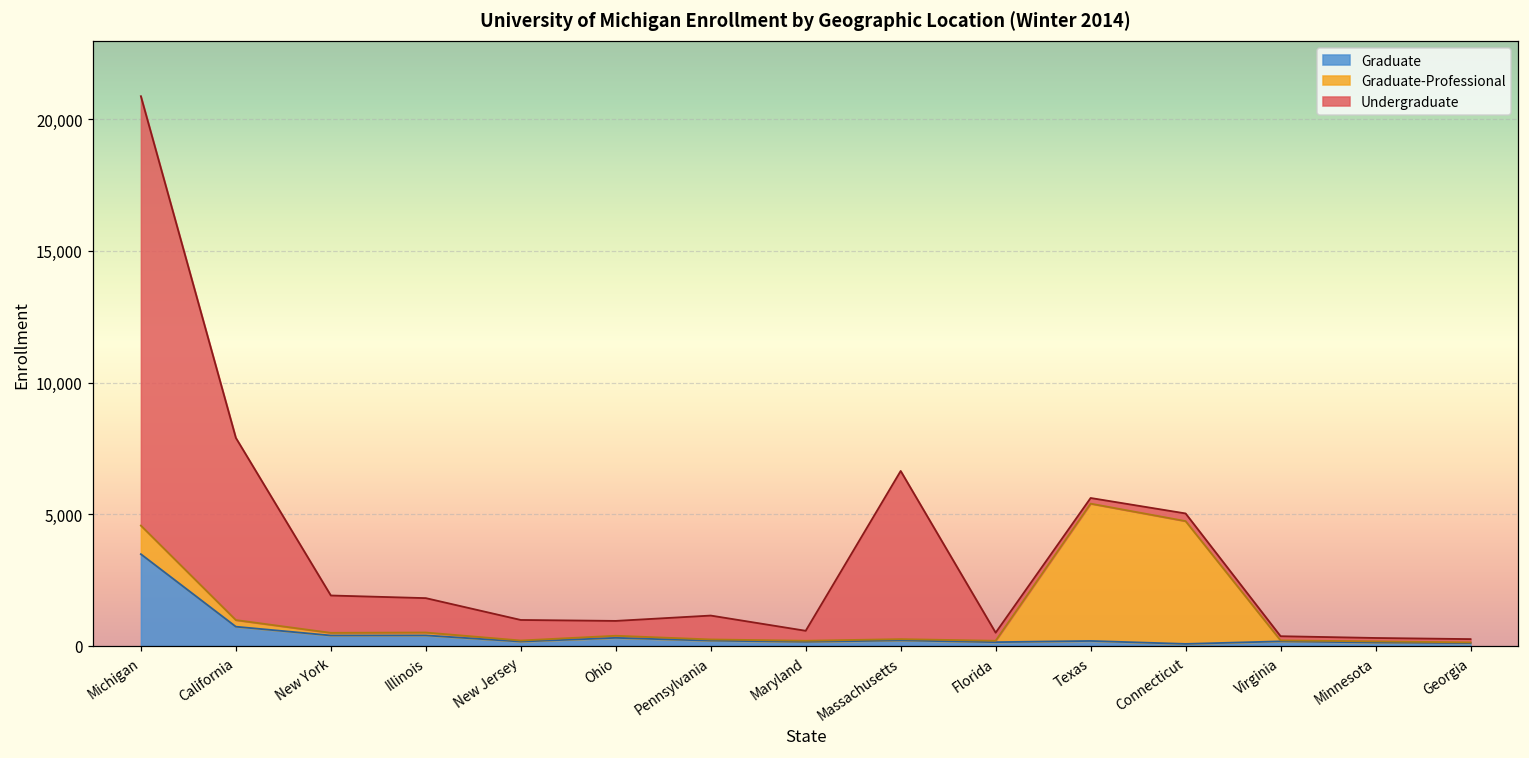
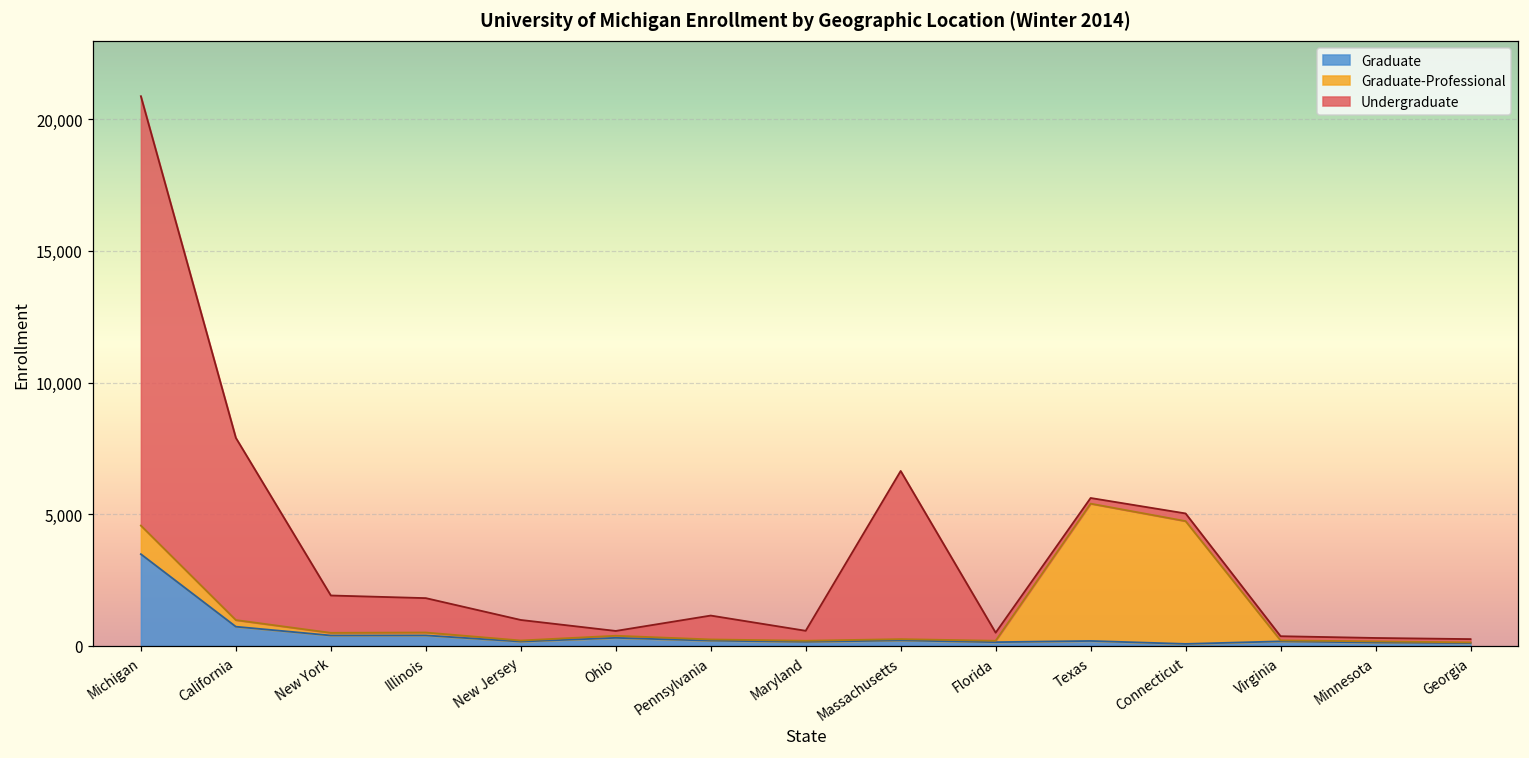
Undergraduate, Ohio: 600 -> 200
